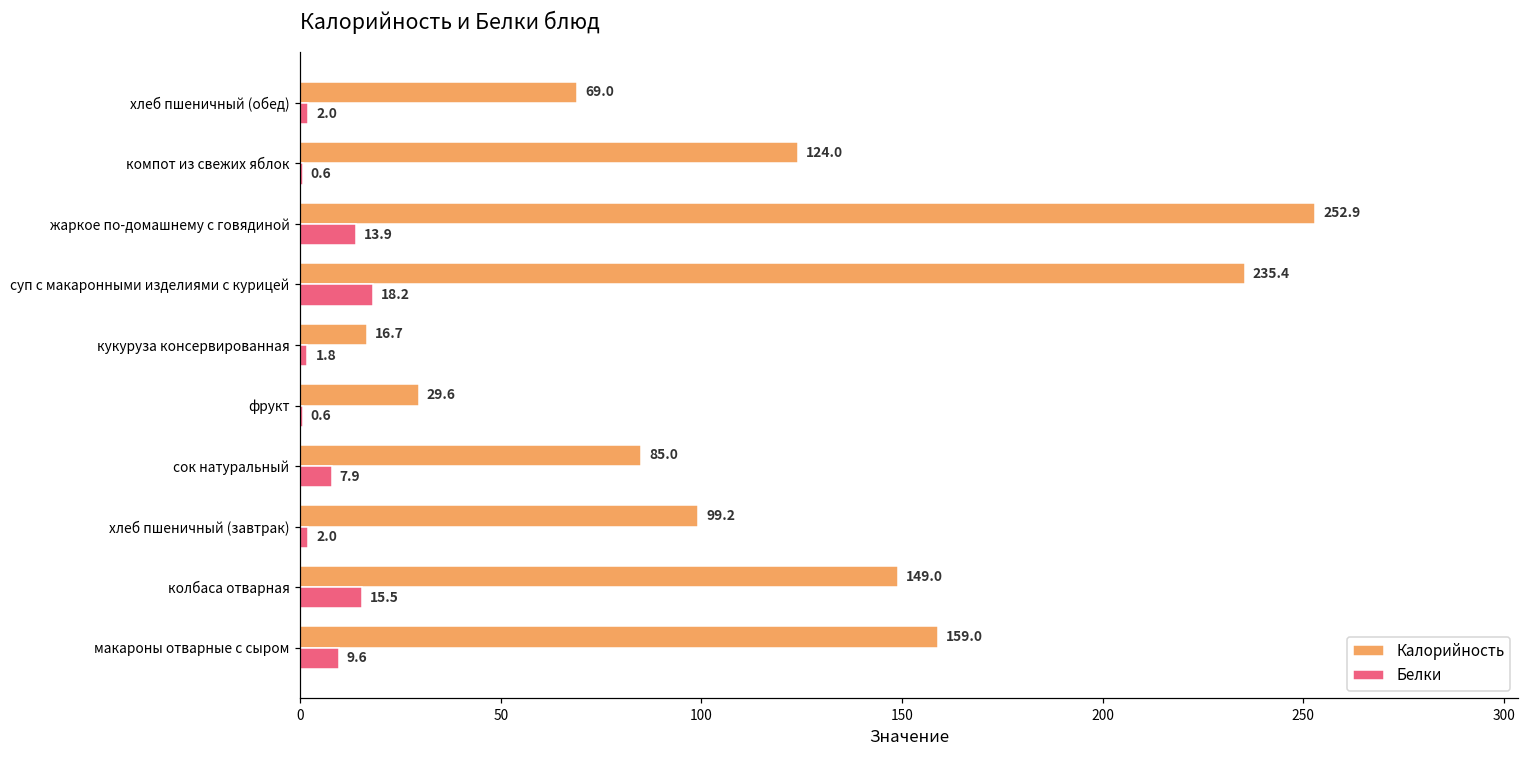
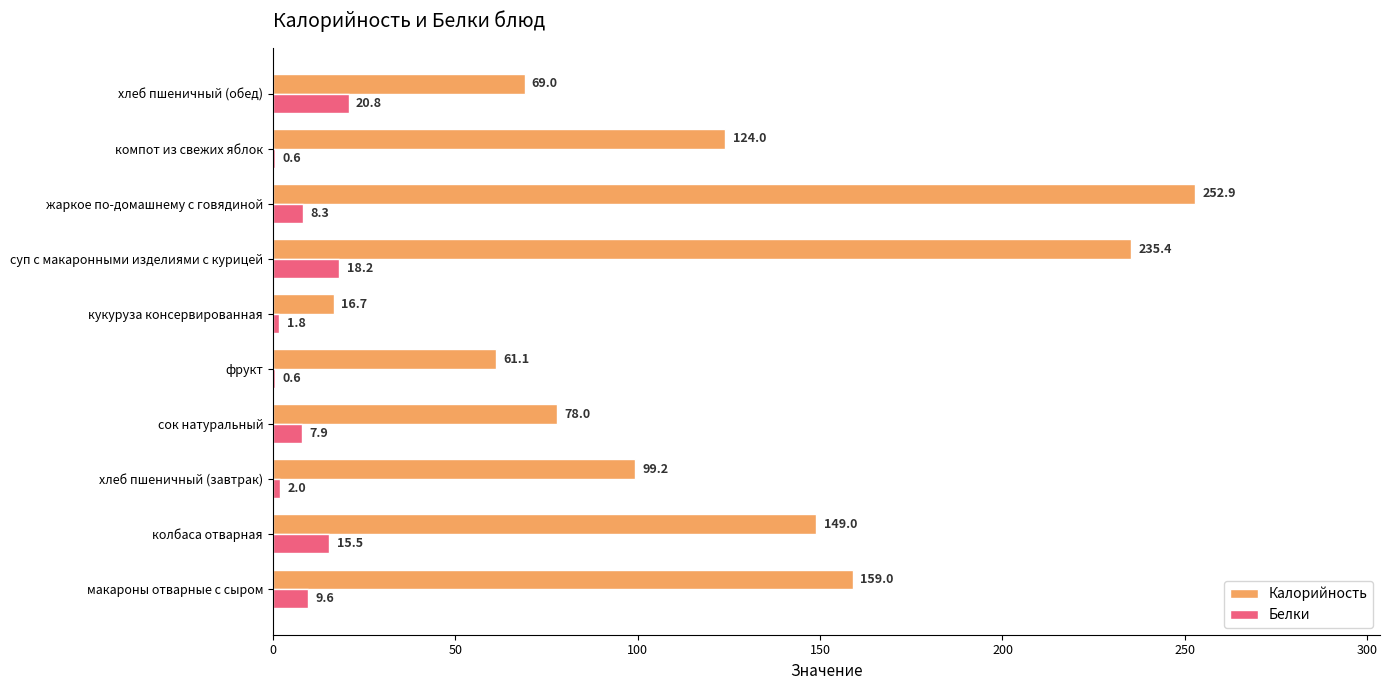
Белки, хлеб пшеничный (обед): 2.0 -> 20.8
Белки, жаркое по-домашнему с говядиной: 13.9 -> 8.3
Калорийность, фрукт: 29.6 -> 61.1
Калорийность, сок натуральный: 85.0 -> 78.0
